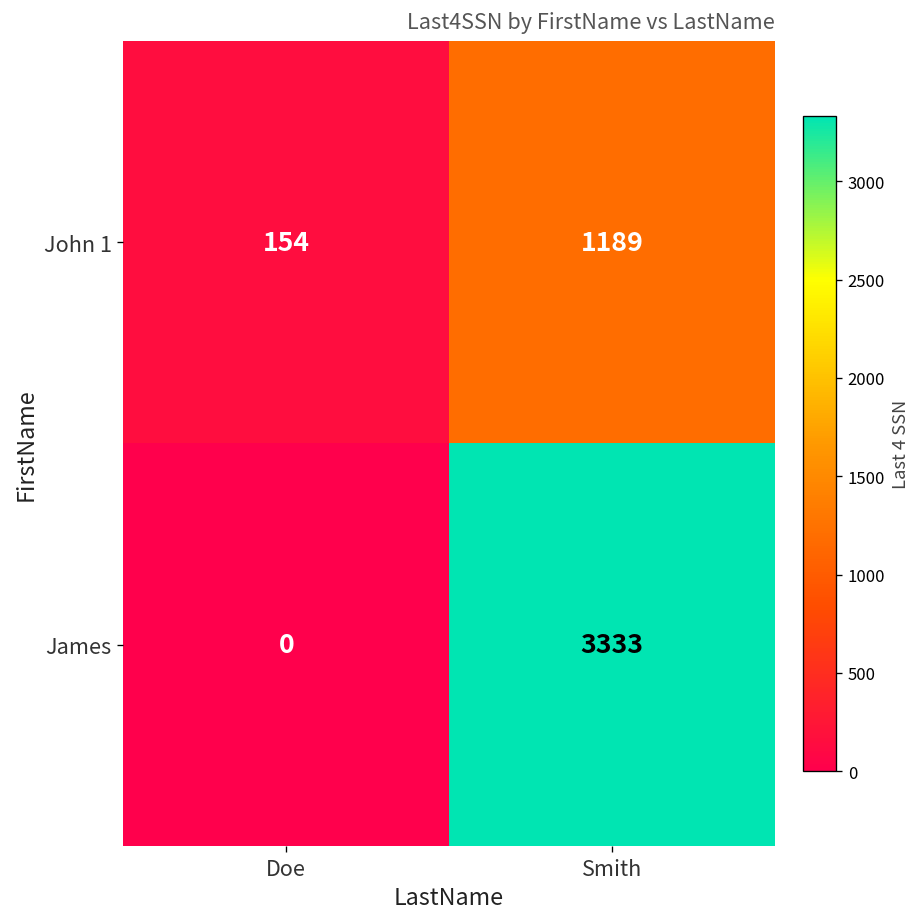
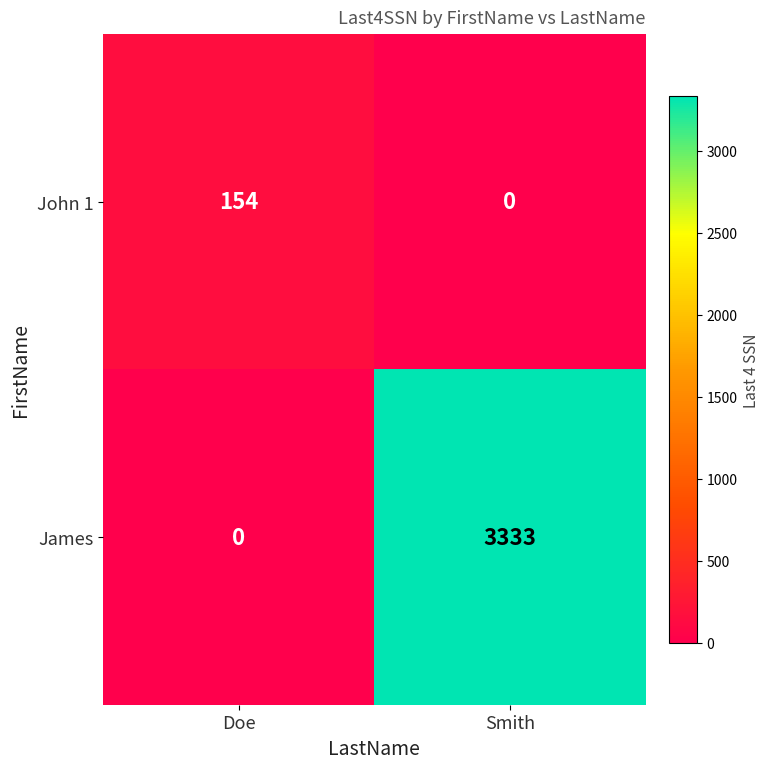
John 1, Smith: 1189 -> 0
